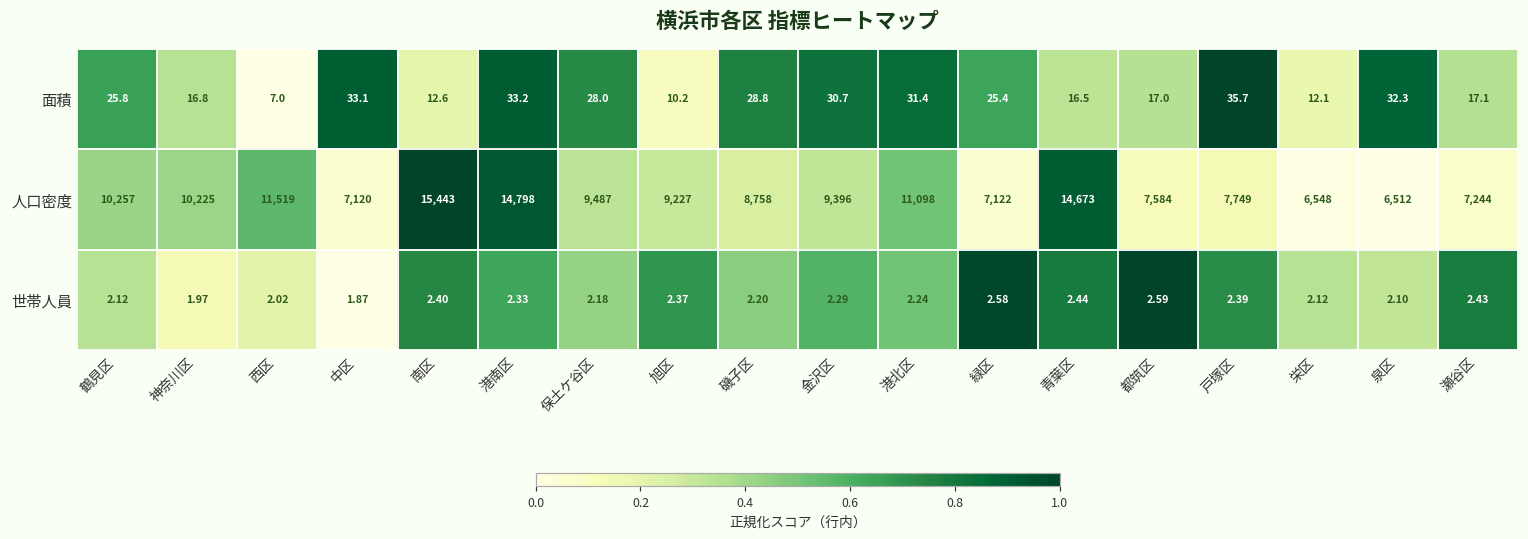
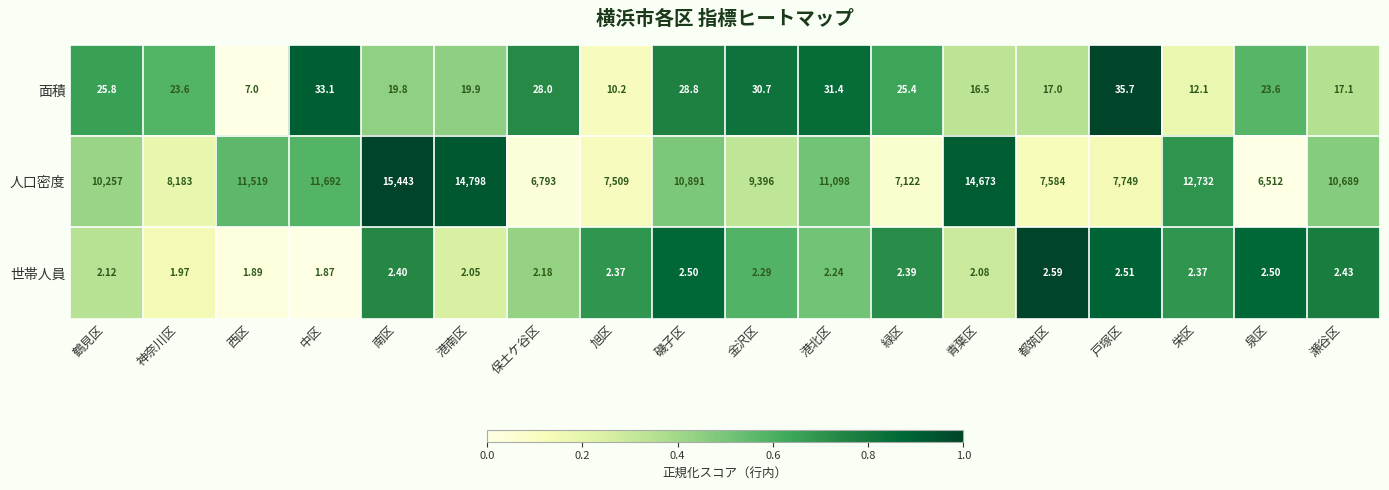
面積, 神奈川区: 16.8 -> 23.6
面積, 南区: 12.6 -> 19.8
面積, 港南区: 33.2 -> 19.9
面積, 泉区: 32.3 -> 23.6
人口密度, 神奈川区: 10,225 -> 8,183
人口密度, 中区: 7,120 -> 11,692
人口密度, 保土ケ谷区: 9,487 -> 6,793
人口密度, 旭区: 9,227 -> 7,509
人口密度, 磯子区: 8,758 -> 10,891
人口密度, 栄区: 6,548 -> 12,732
人口密度, 瀬谷区: 7,244 -> 10,689
世帯人員, 西区: 2.02 -> 1.89
世帯人員, 港南区: 2.33 -> 2.05
世帯人員, 磯子区: 2.20 -> 2.50
世帯人員, 緑区: 2.58 -> 2.39
世帯人員, 青葉区: 2.44 -> 2.08
世帯人員, 戸塚区: 2.39 -> 2.51
世帯人員, 栄区: 2.12 -> 2.37
世帯人員, 泉区: 2.10 -> 2.50
